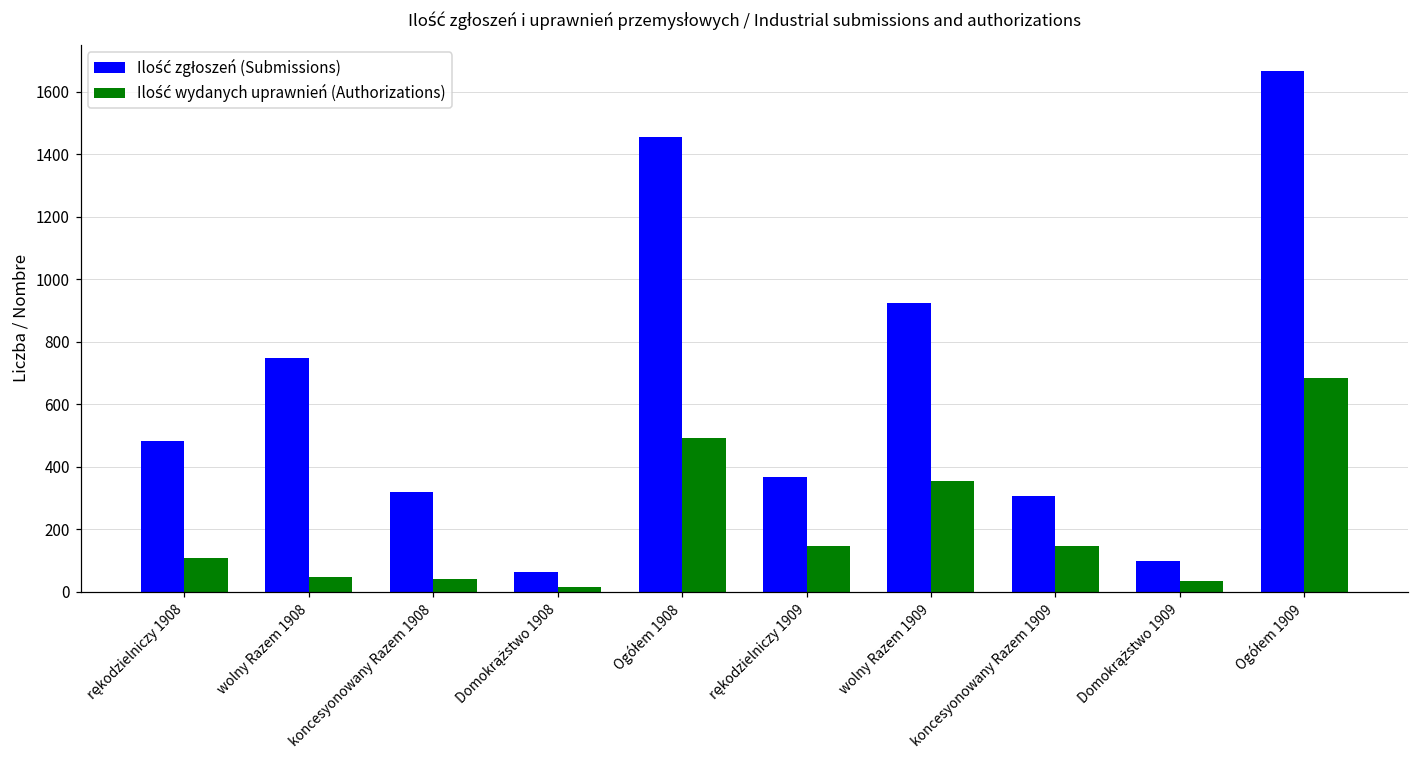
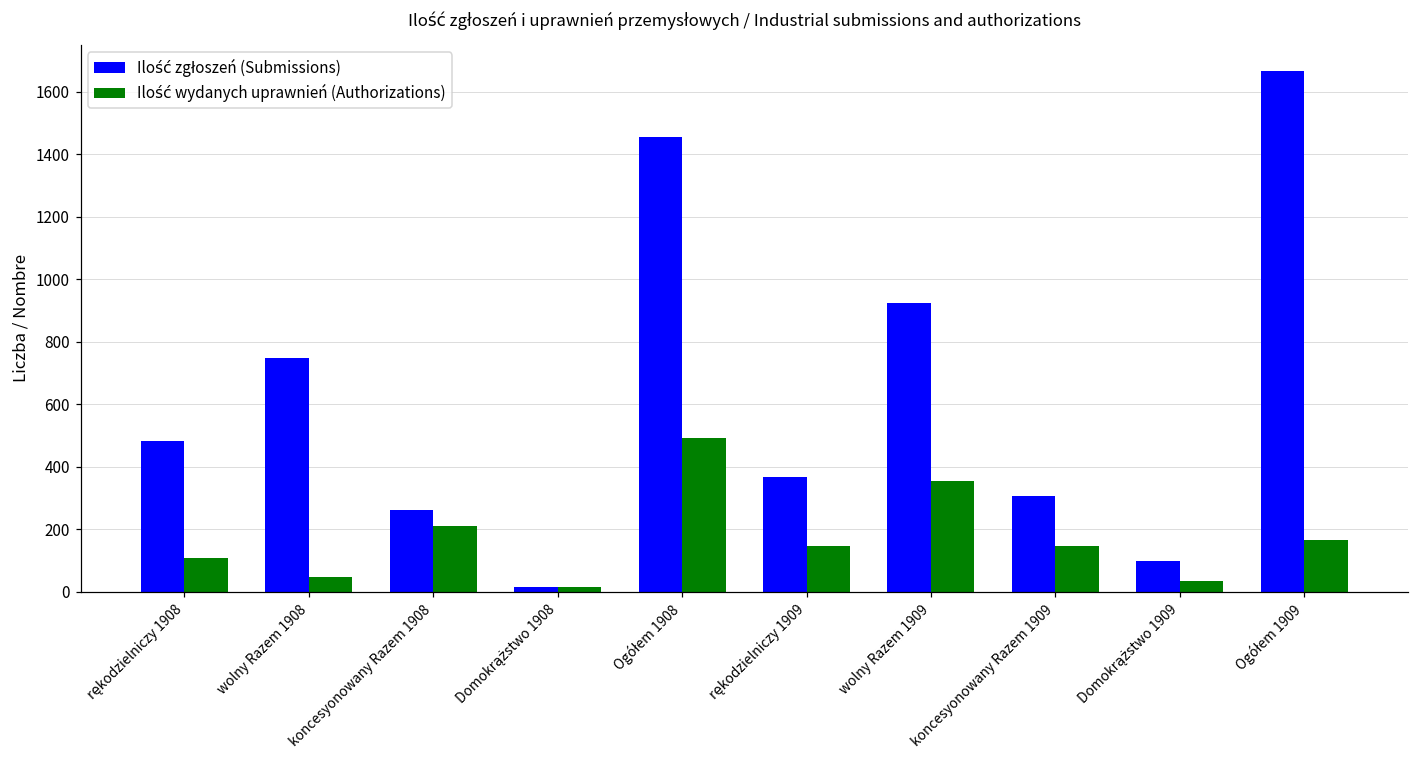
Ilość zgłoszeń (Submissions), koncesyonowany Razem 1908: 320 -> 260
Ilość wydanych uprawnień (Authorizations), koncesyonowany Razem 1908: 40 -> 210
Ilość zgłoszeń (Submissions), Domokrążstwo 1908: 60 -> 20
Ilość wydanych uprawnień (Authorizations), Ogółem 1909: 680 -> 170
